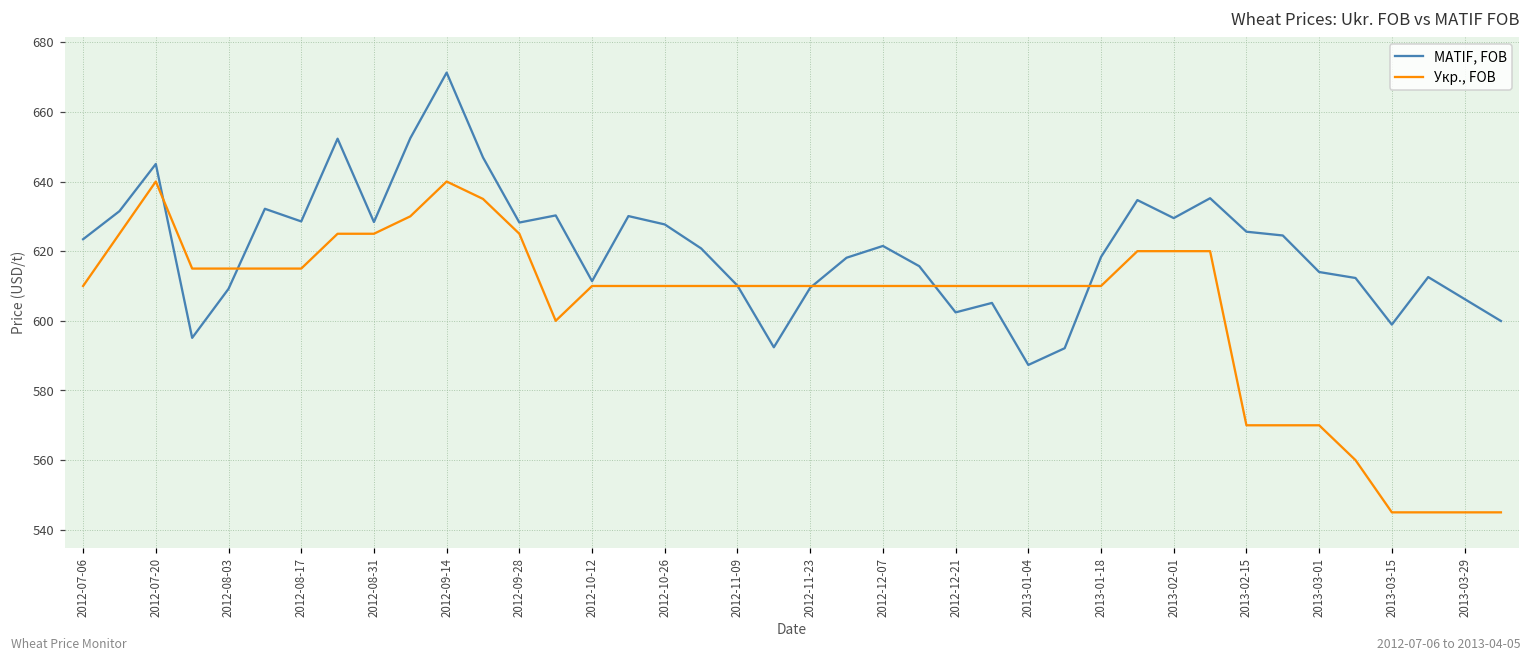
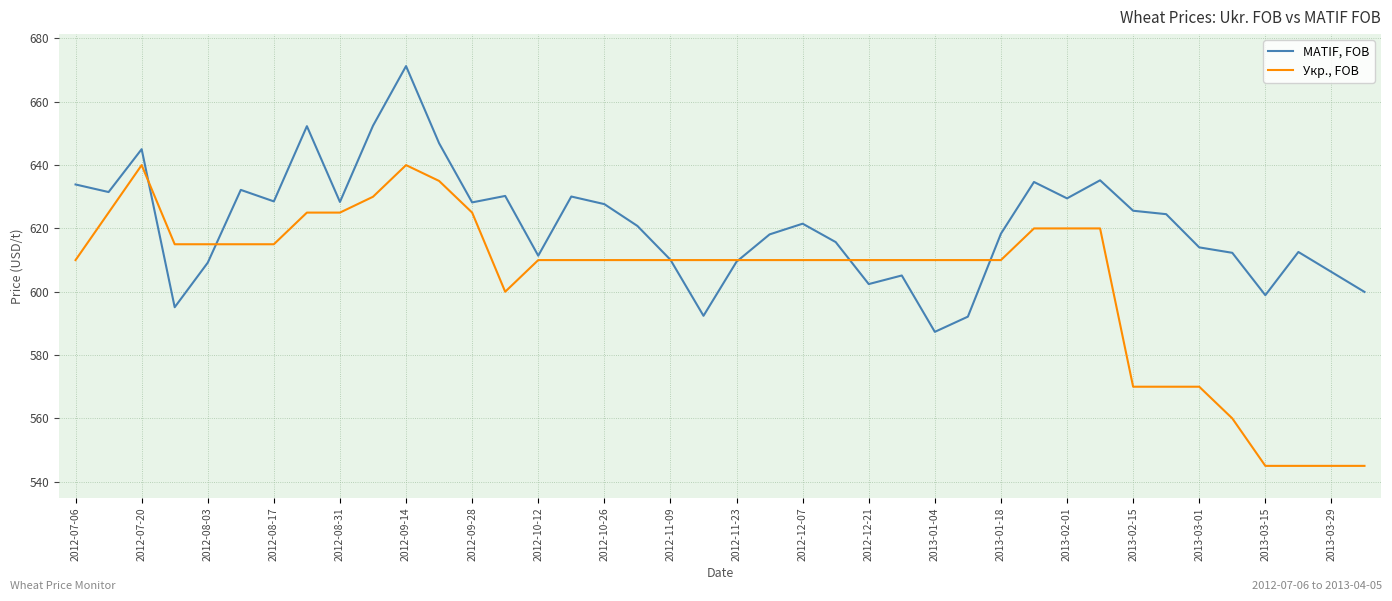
MATIF, FOB, 2012-07-06: 623 -> 634
